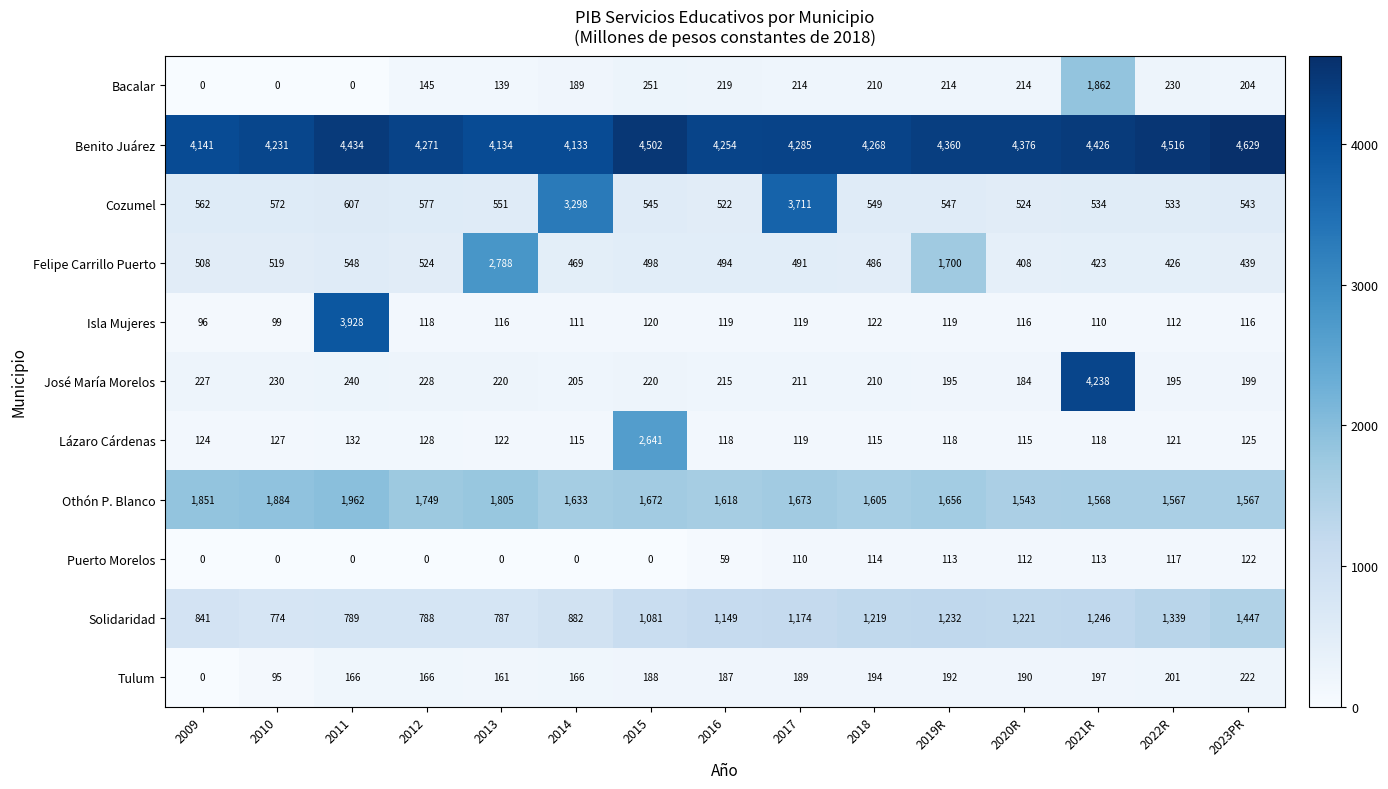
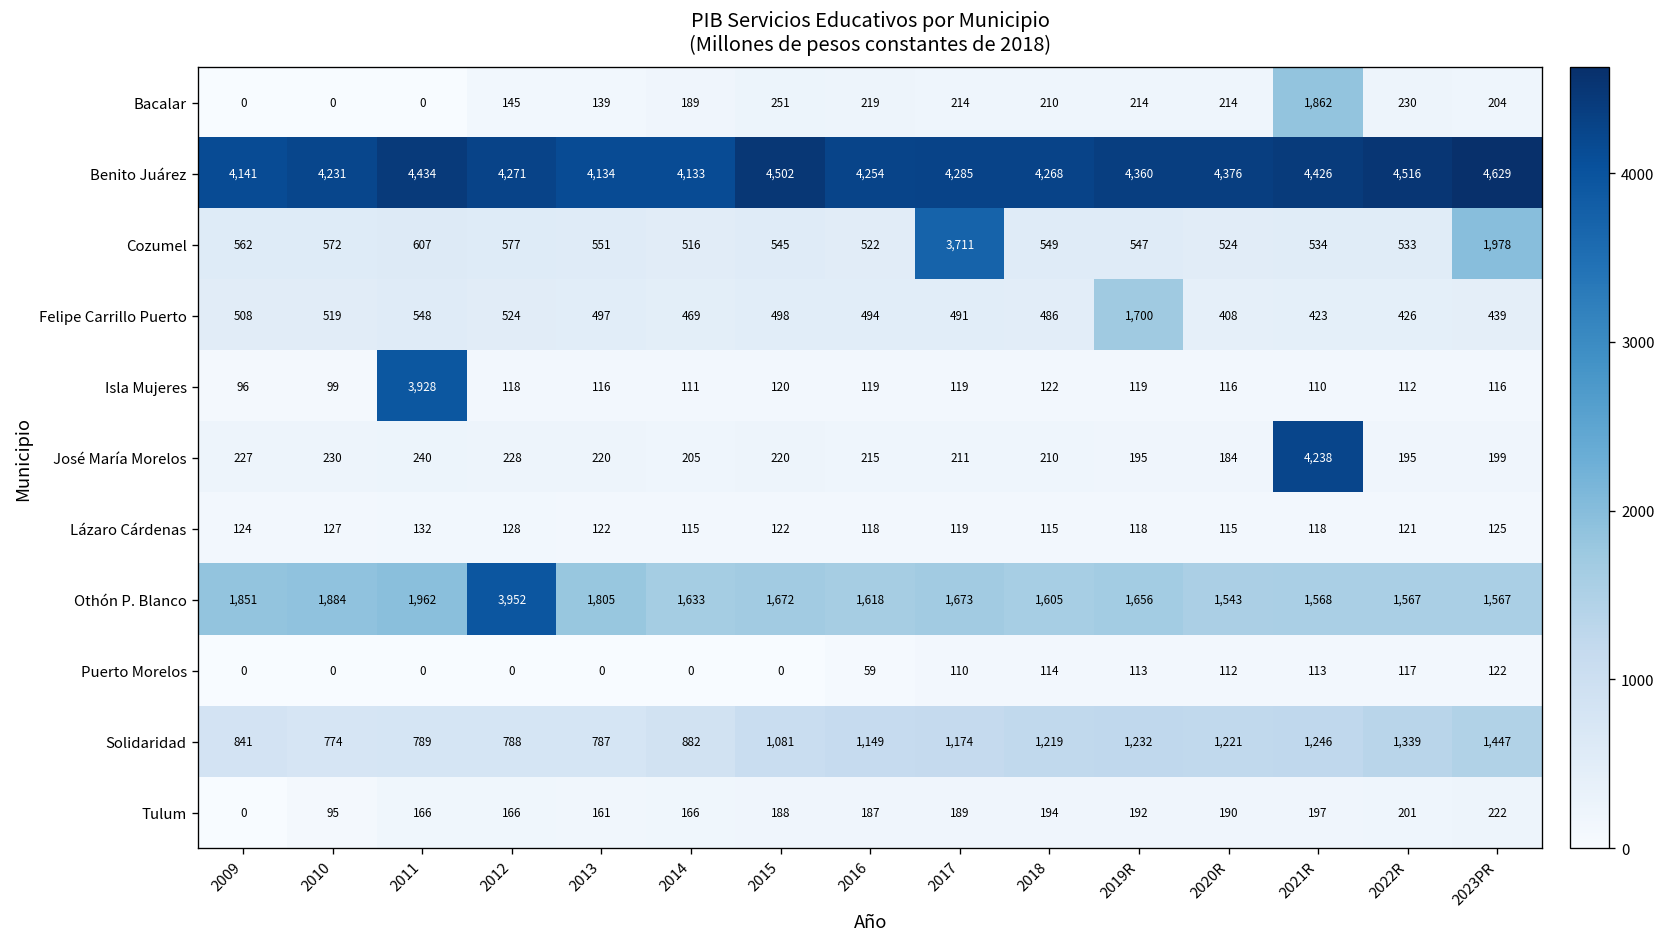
Cozumel, 2014: 3,298 -> 516
Cozumel, 2023PR: 543 -> 1,978
Felipe Carrillo Puerto, 2013: 2,788 -> 497
Lázaro Cárdenas, 2015: 2,641 -> 122
Othón P. Blanco, 2012: 1,749 -> 3,952
